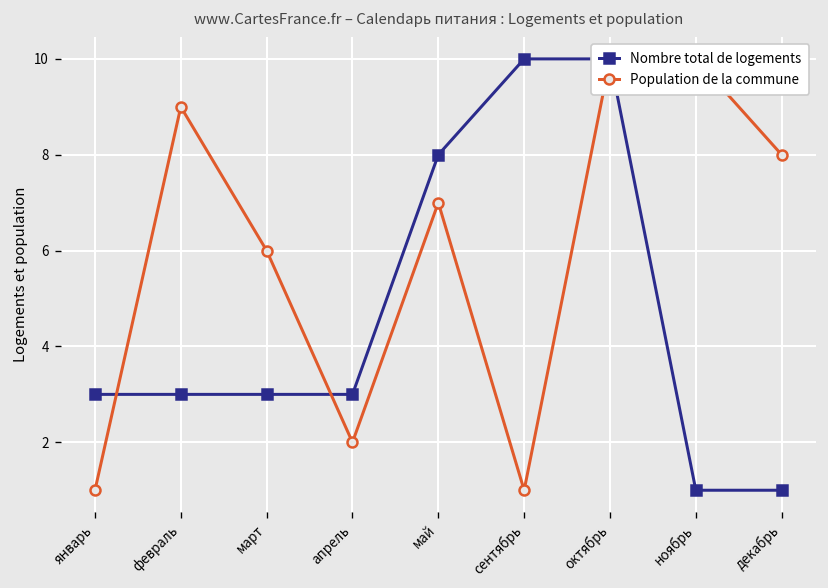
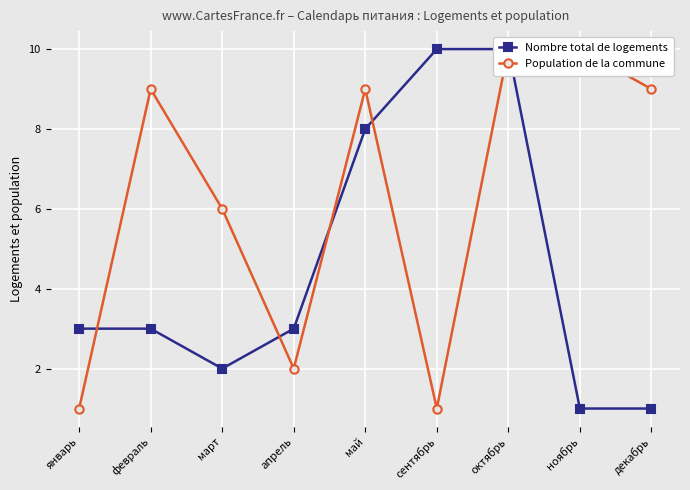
Nombre total de logements, март: 3 -> 2
Population de la commune, май: 7 -> 9
Population de la commune, декабрь: 8 -> 9
